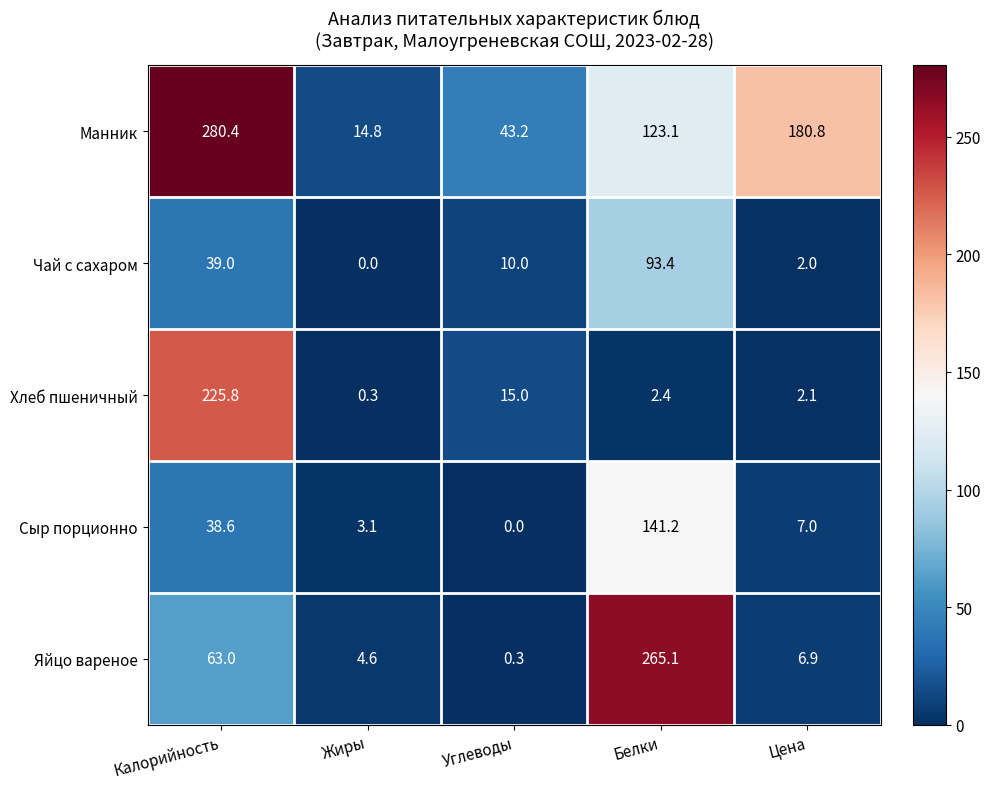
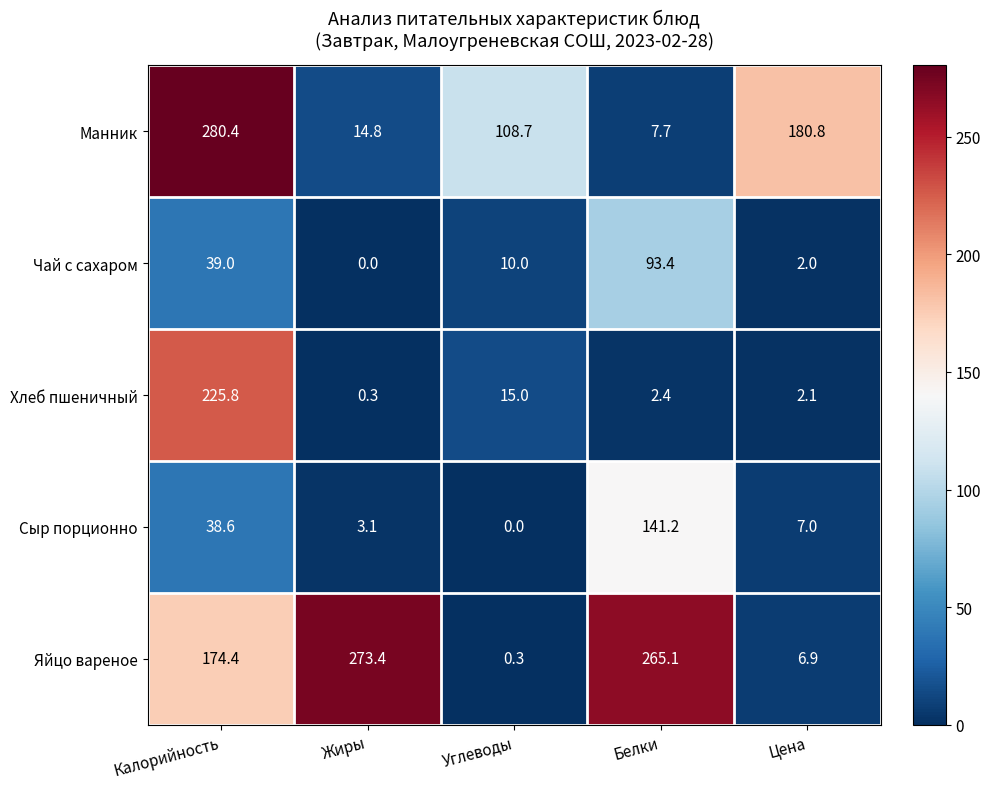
Манник, Углеводы: 43.2 -> 108.7
Манник, Белки: 123.1 -> 7.7
Яйцо вареное, Калорийность: 63.0 -> 174.4
Яйцо вареное, Жиры: 4.6 -> 273.4
